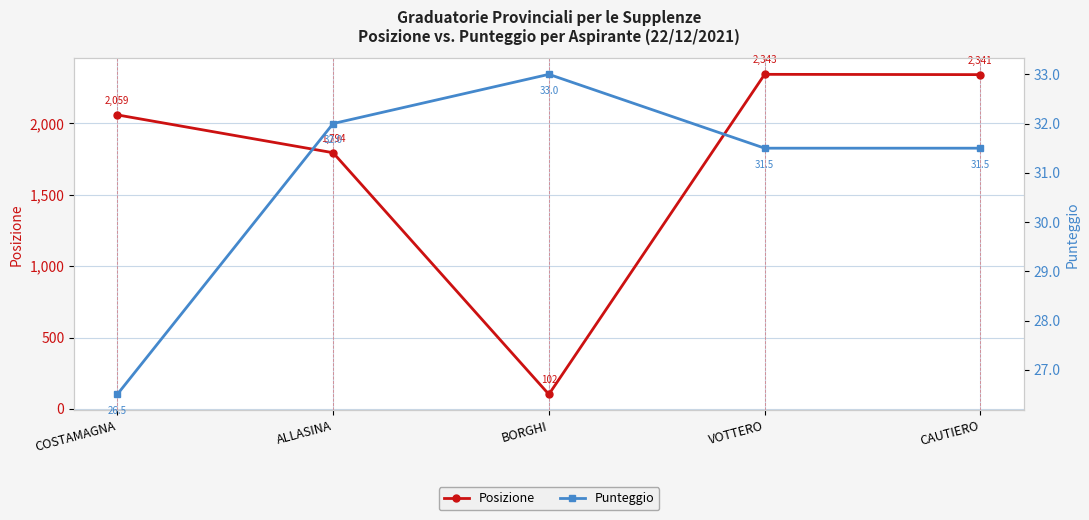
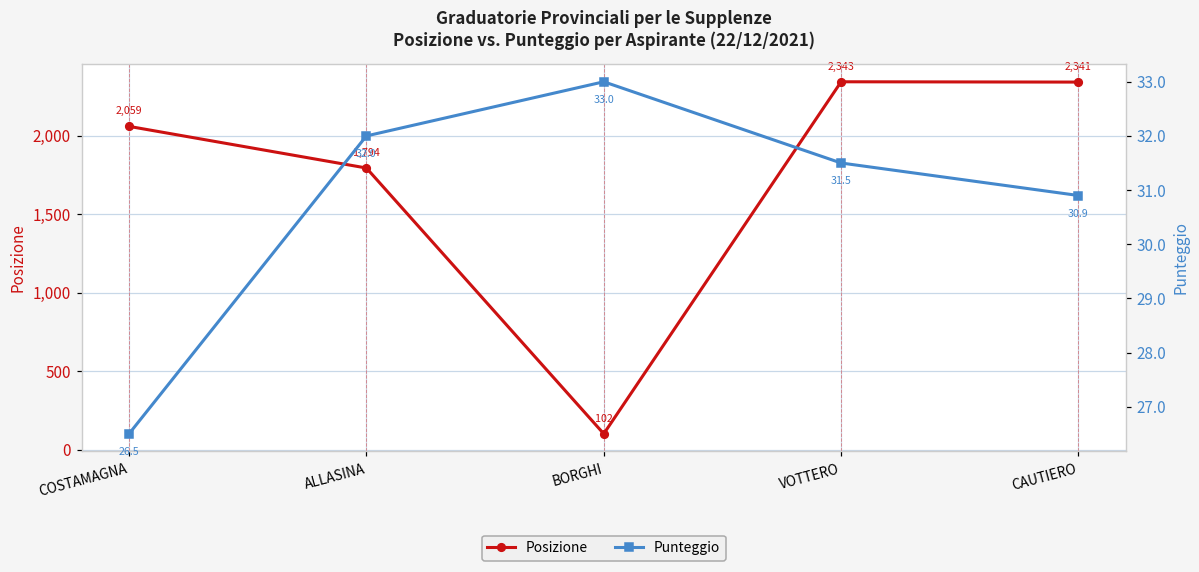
Punteggio, CAUTIERO: 31.5 -> 30.9
